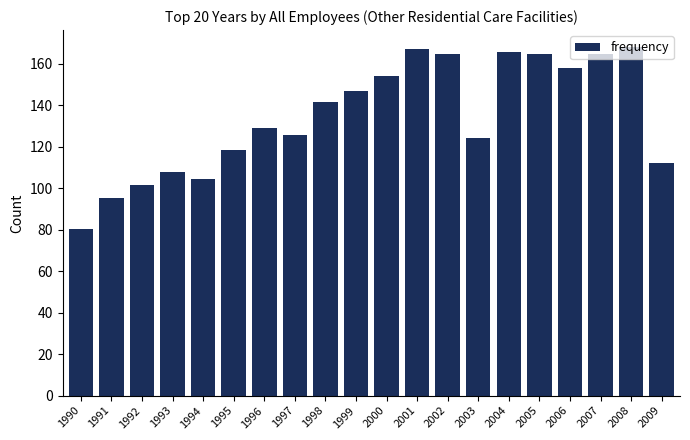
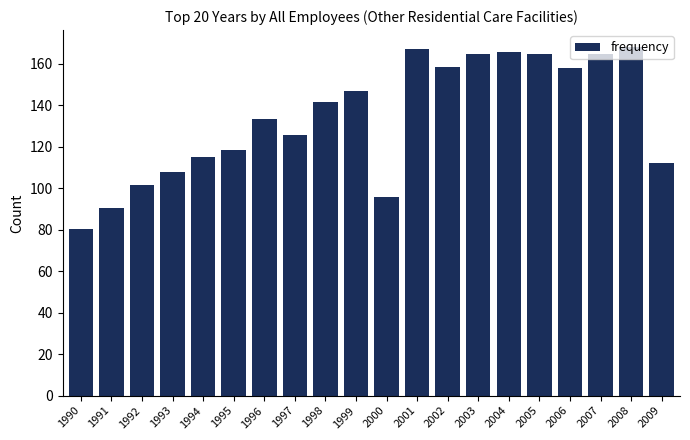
1991: 96 -> 90
1994: 105 -> 115
1996: 129 -> 134
2000: 154 -> 96
2002: 165 -> 158
2003: 125 -> 165
